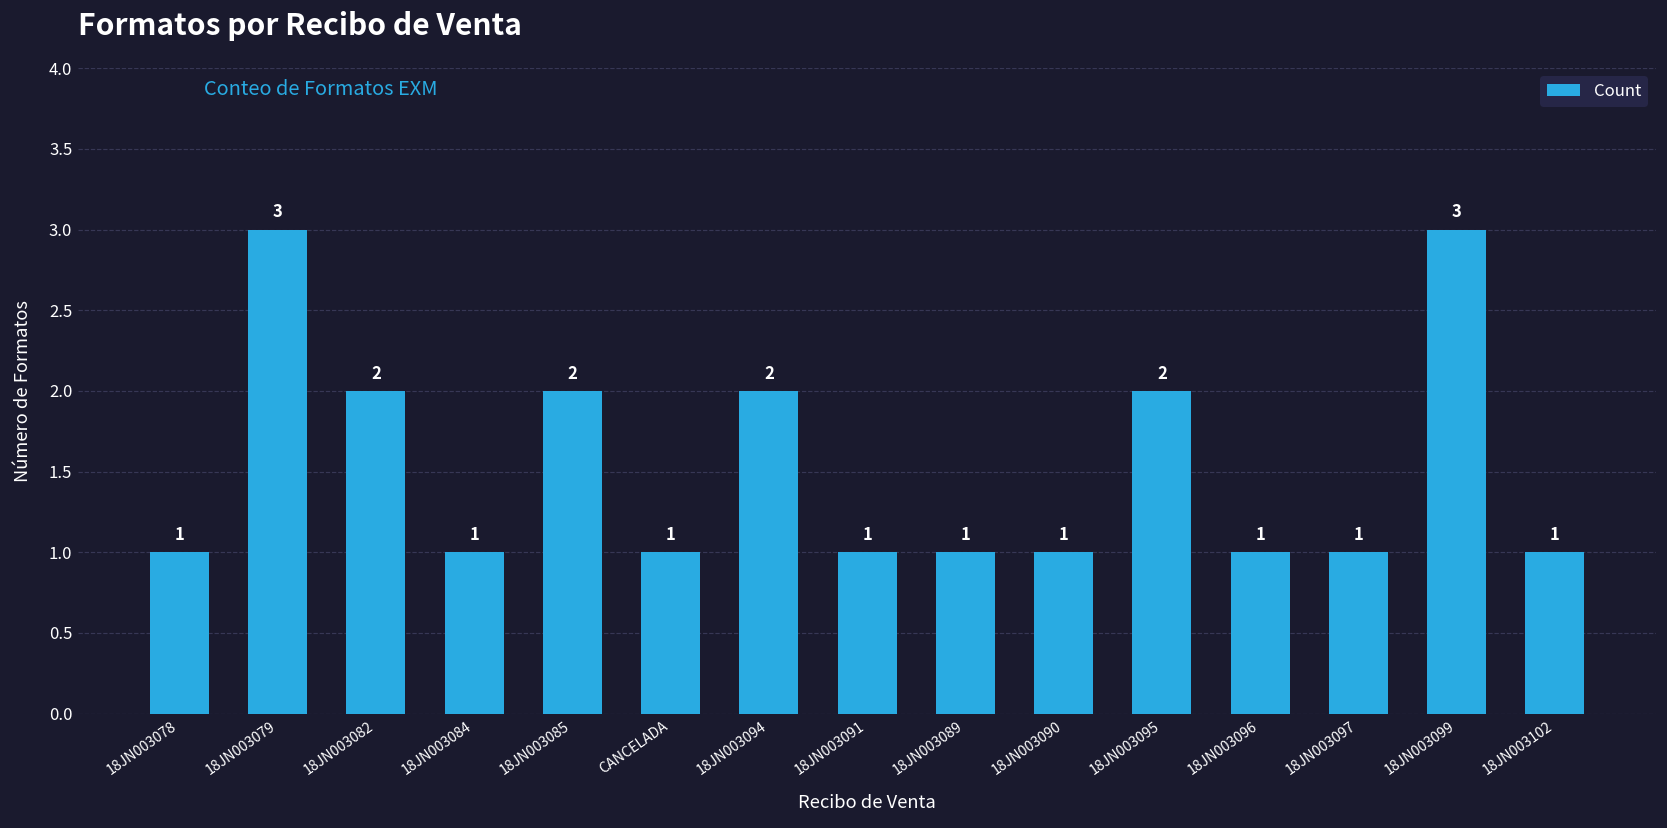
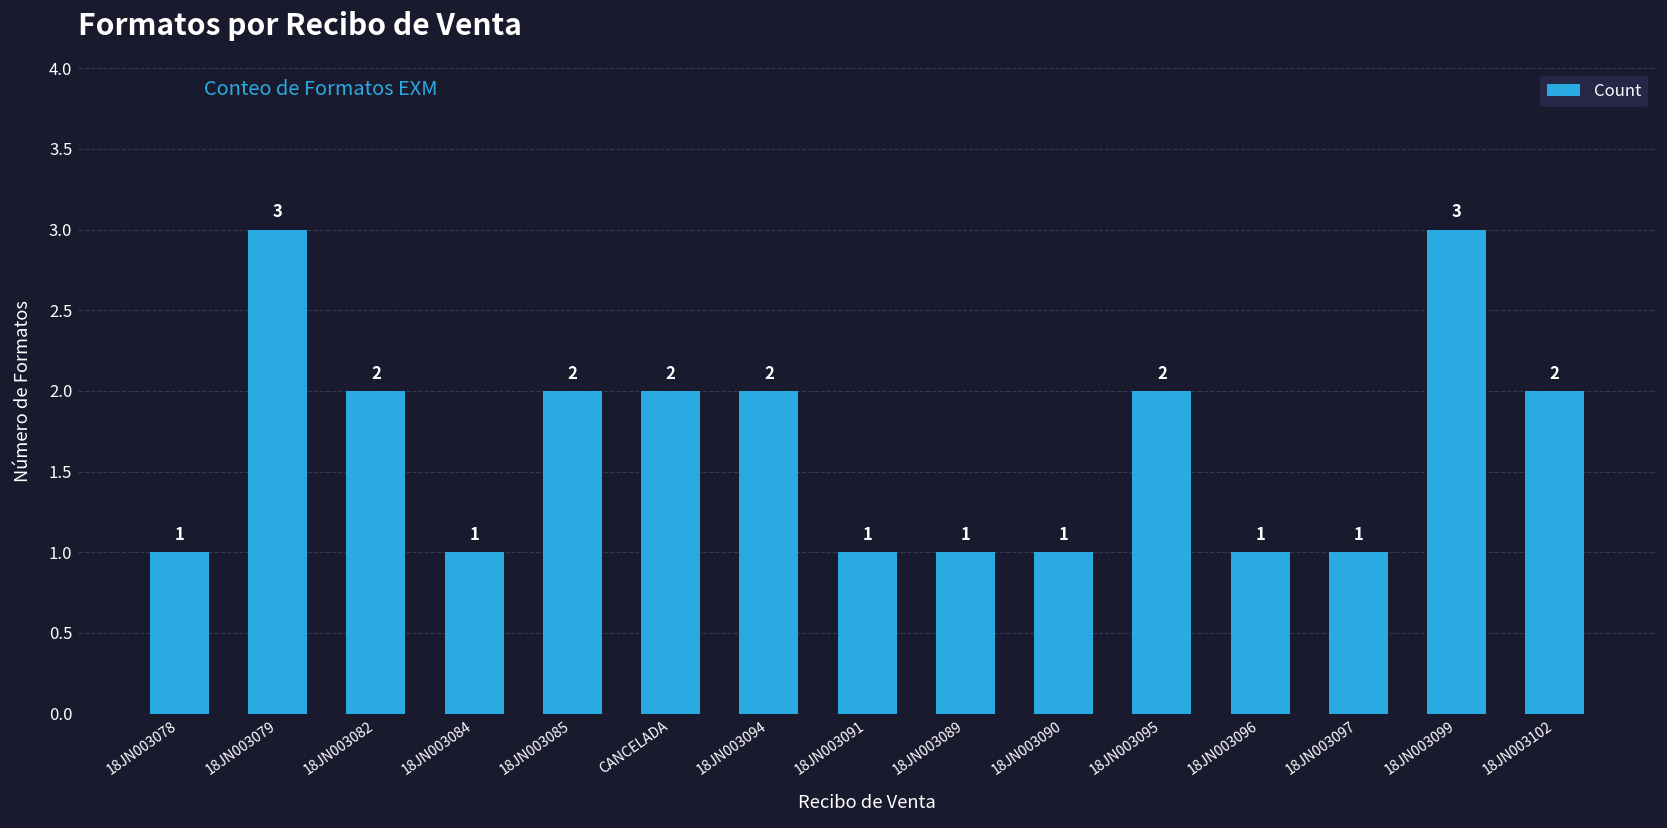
CANCELADA: 1 -> 2
18JN003102: 1 -> 2
